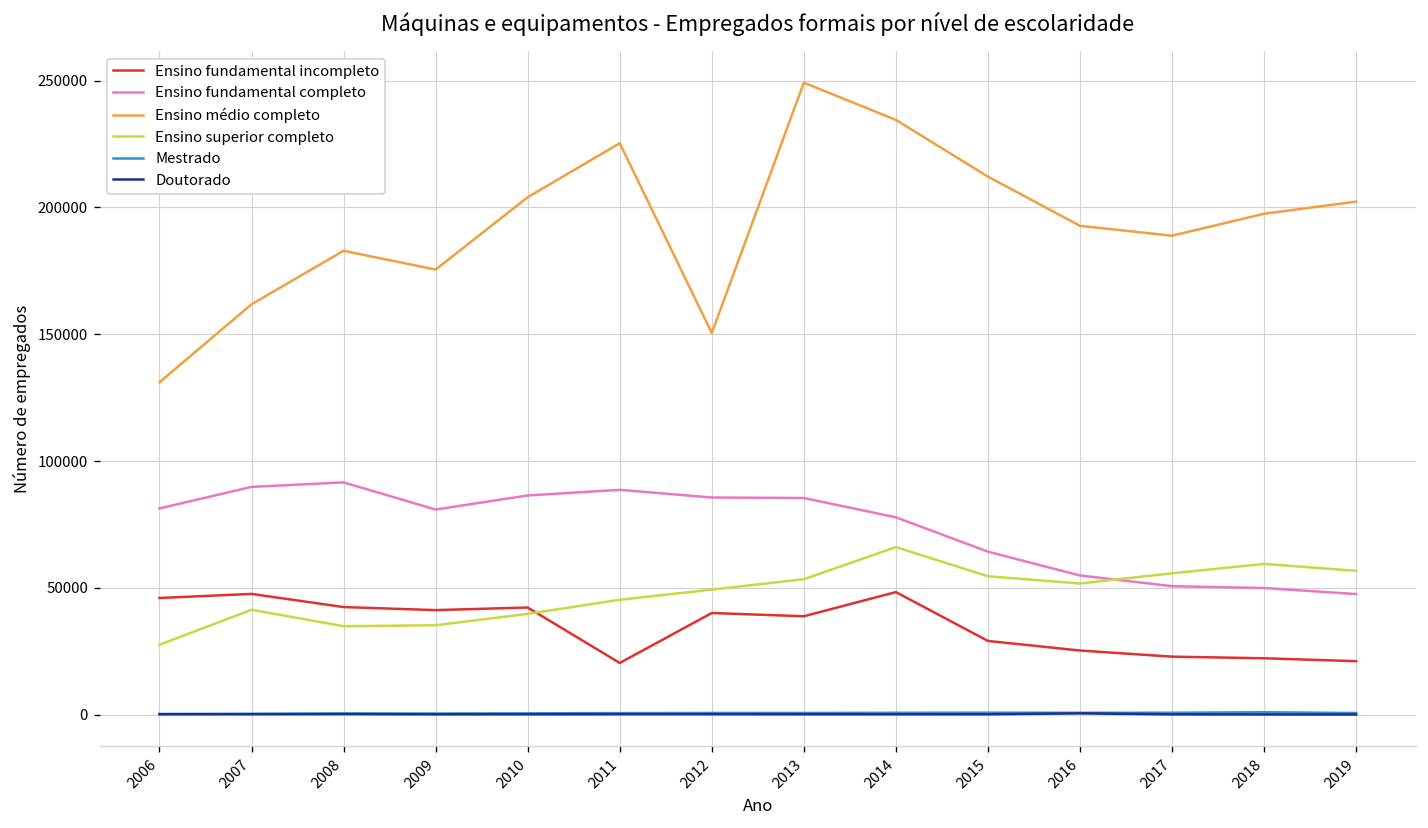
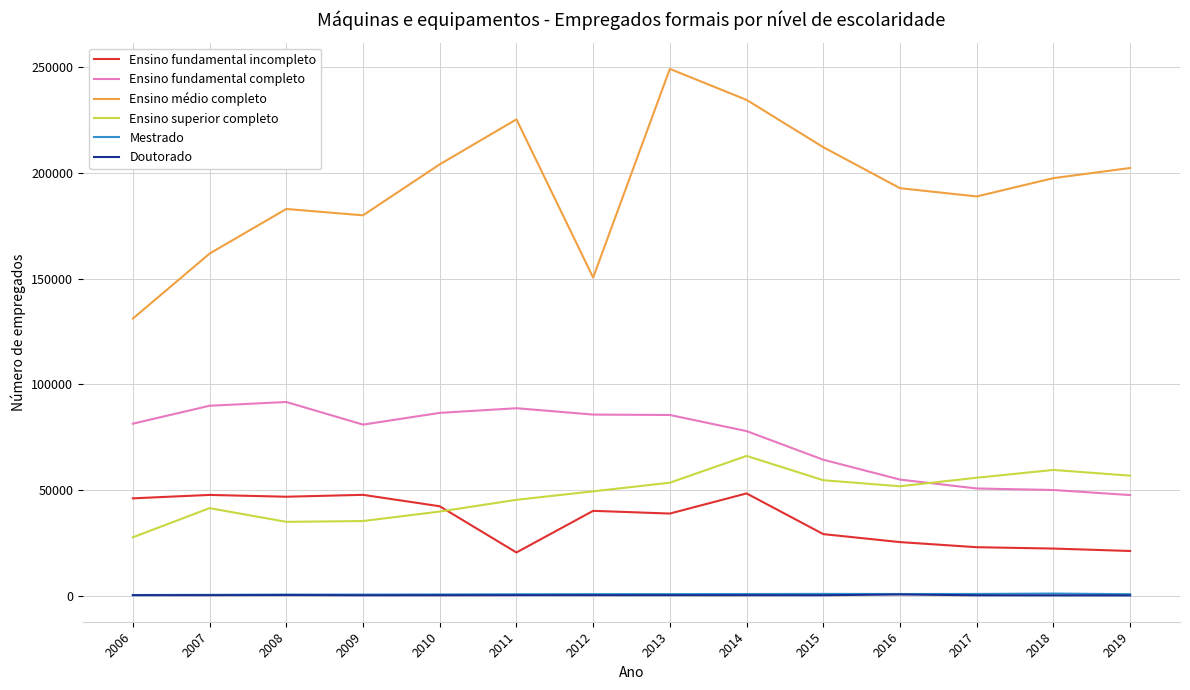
Ensino fundamental incompleto, 2008: 42000 -> 47000
Ensino fundamental incompleto, 2009: 41000 -> 48000
Ensino médio completo, 2009: 176000 -> 180000
